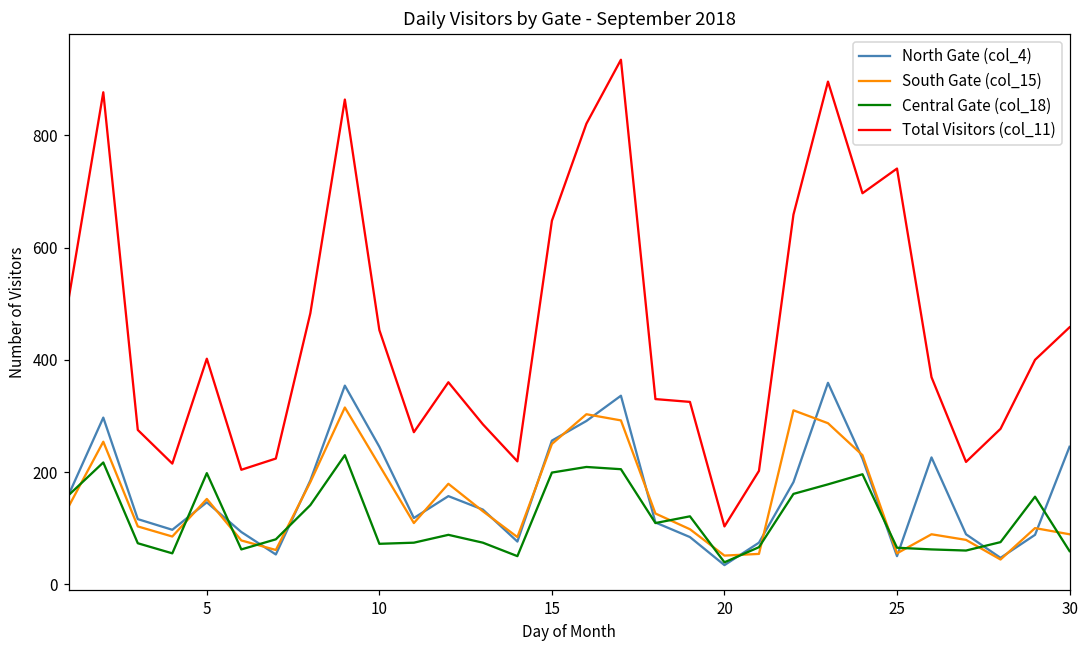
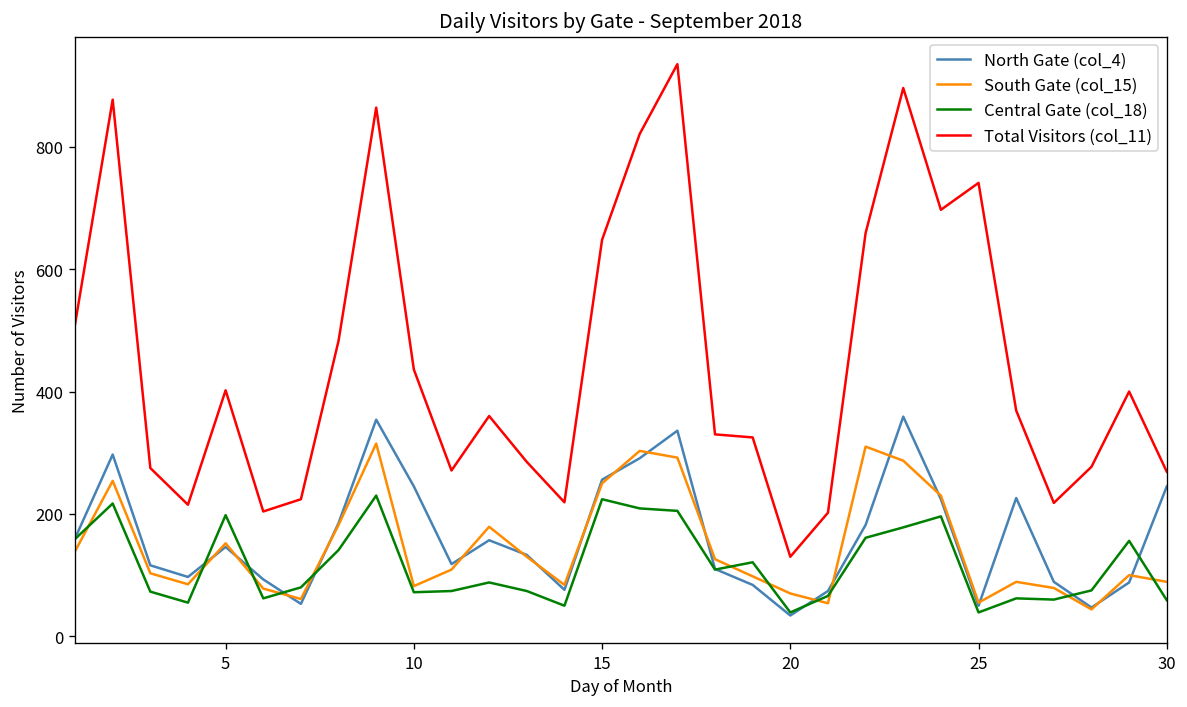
South Gate (col_15), 10: 210 -> 80
Total Visitors (col_11), 10: 450 -> 440
Central Gate (col_18), 15: 200 -> 220
South Gate (col_15), 20: 50 -> 70
Total Visitors (col_11), 20: 100 -> 130
Central Gate (col_18), 25: 70 -> 40
Total Visitors (col_11), 30: 460 -> 270
